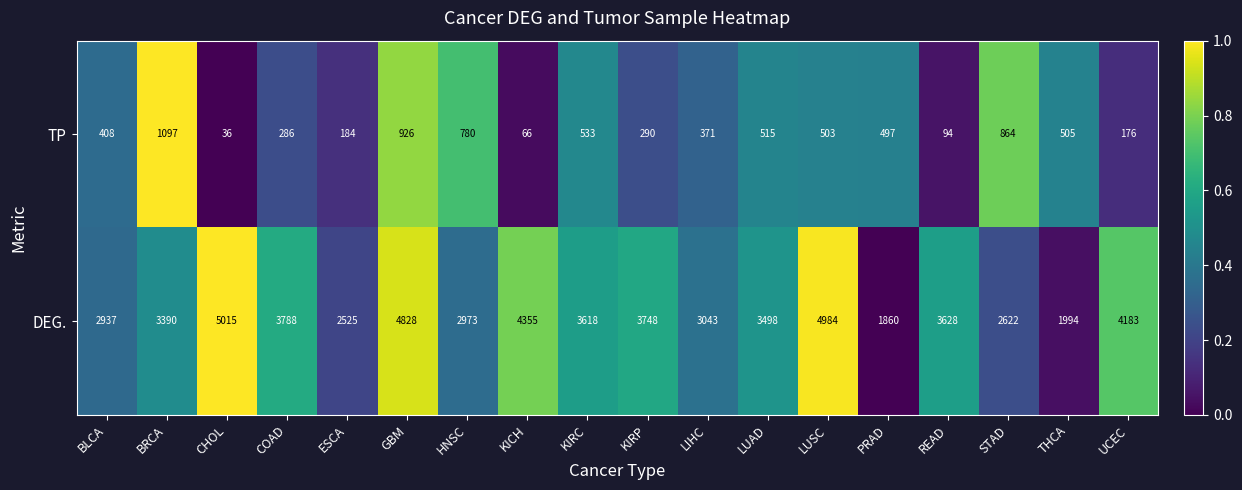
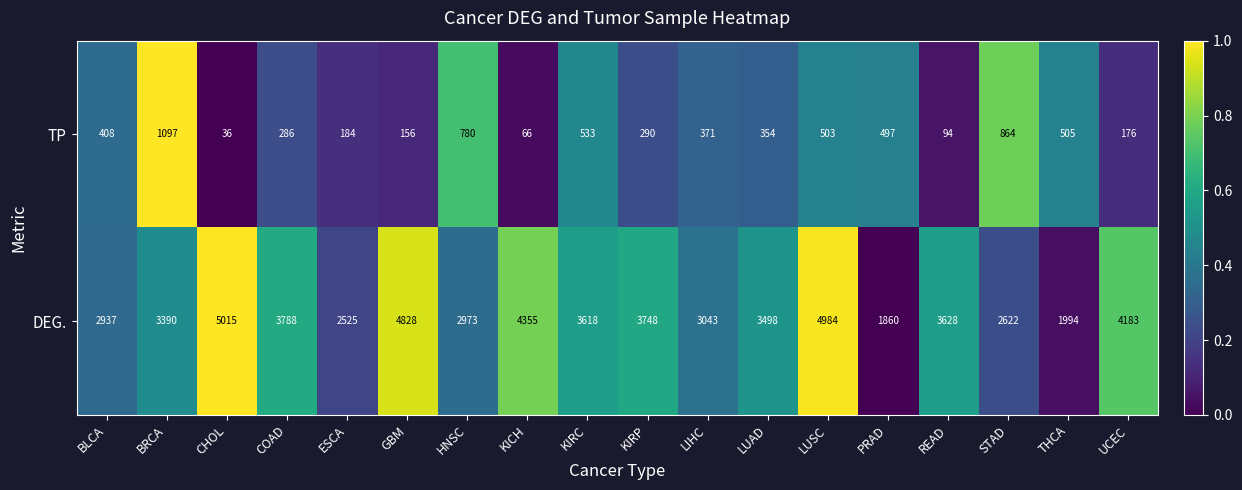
TP, GBM: 926 -> 156
TP, LUAD: 515 -> 354
